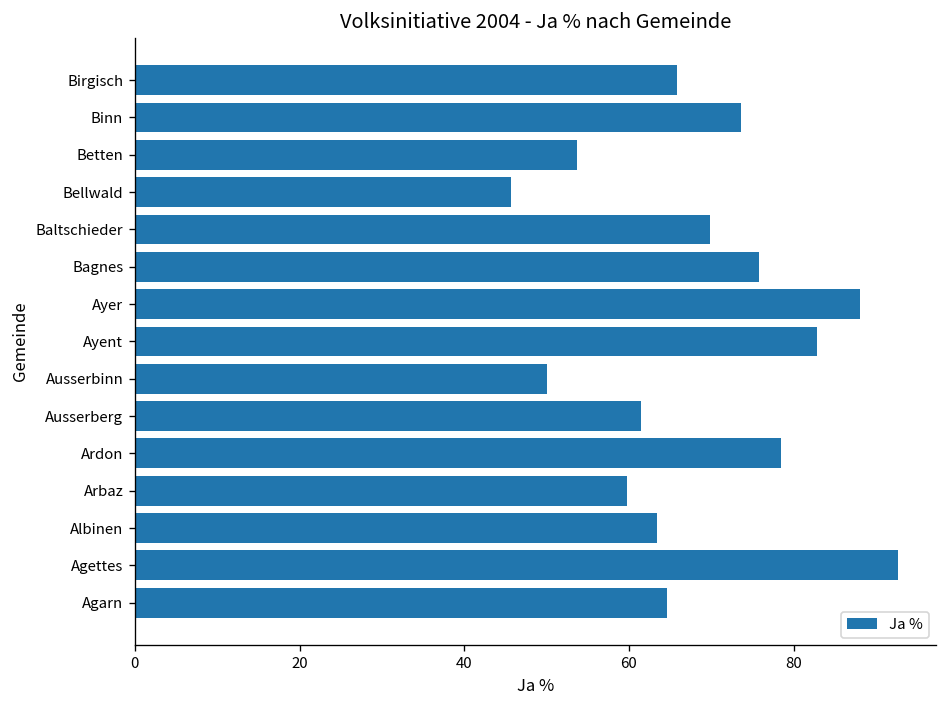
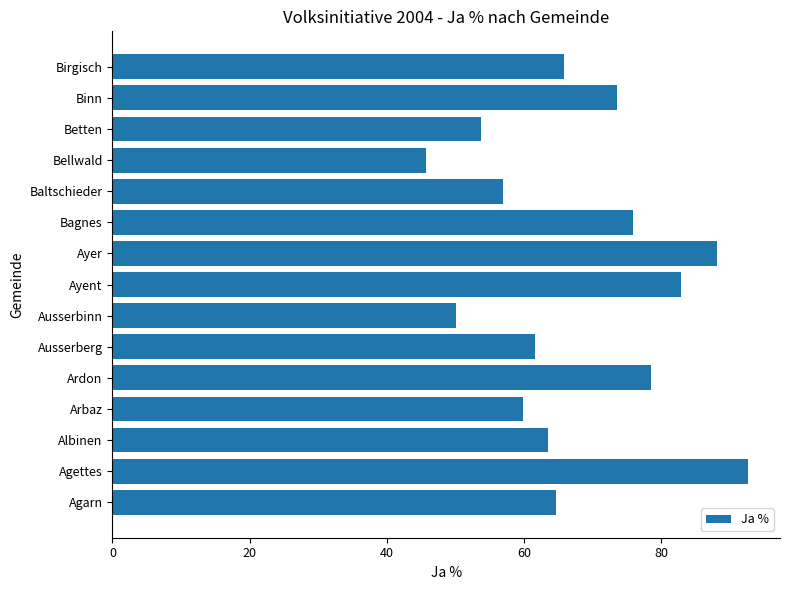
Baltschieder: 70 -> 57
